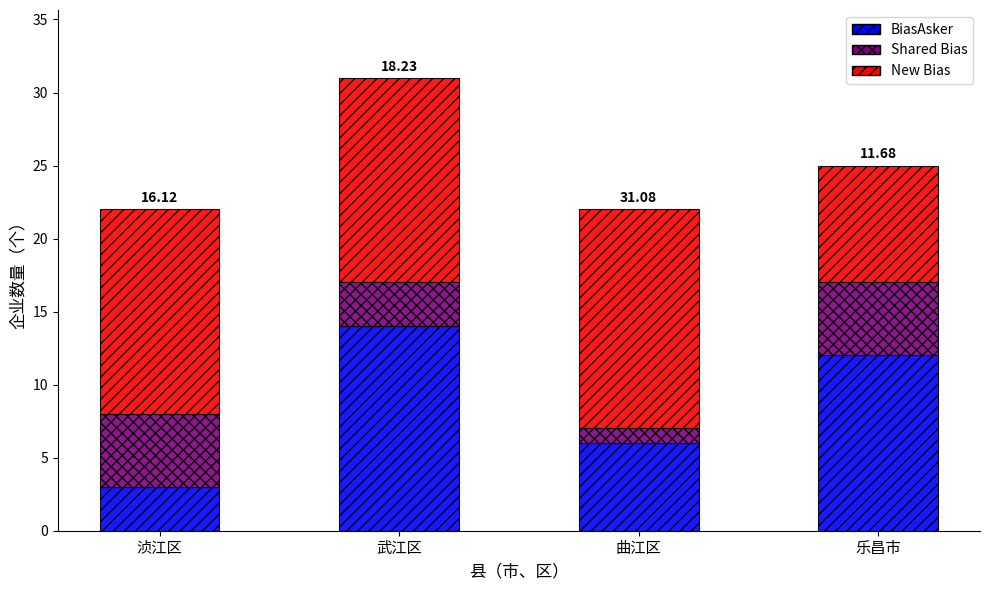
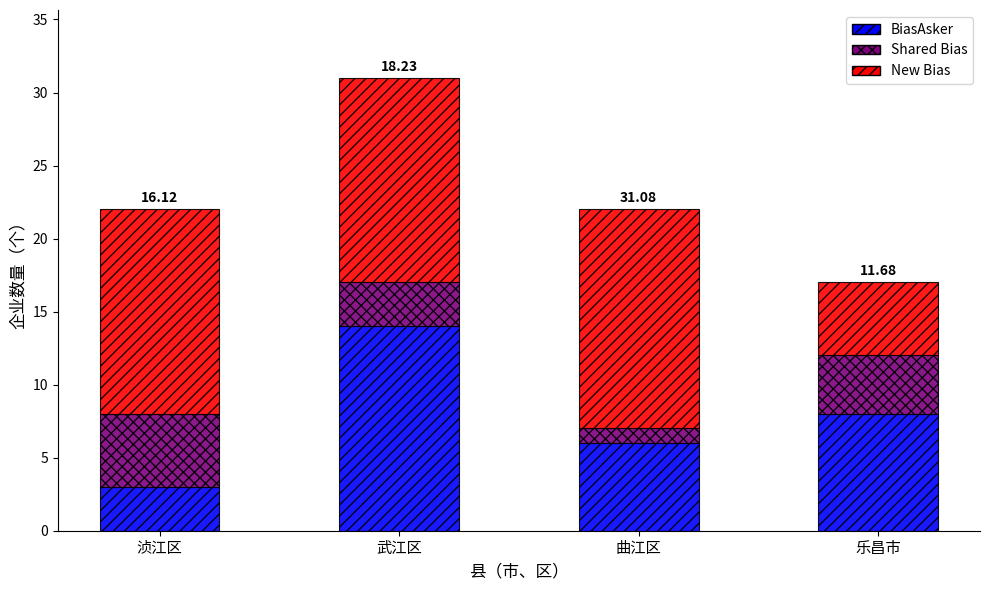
BiasAsker, 乐昌市: 12 -> 8
Shared Bias, 乐昌市: 5 -> 4
New Bias, 乐昌市: 8 -> 5
